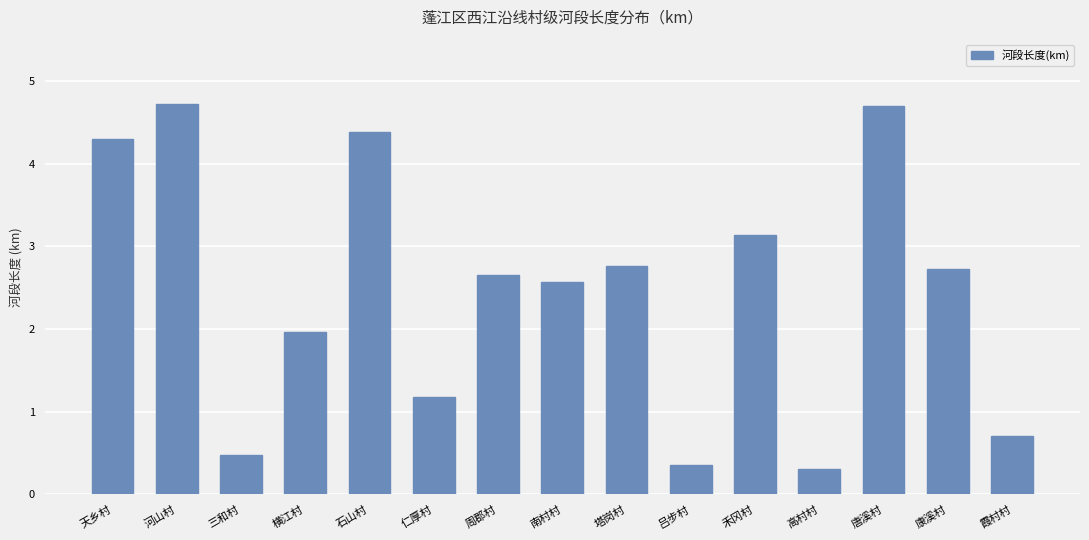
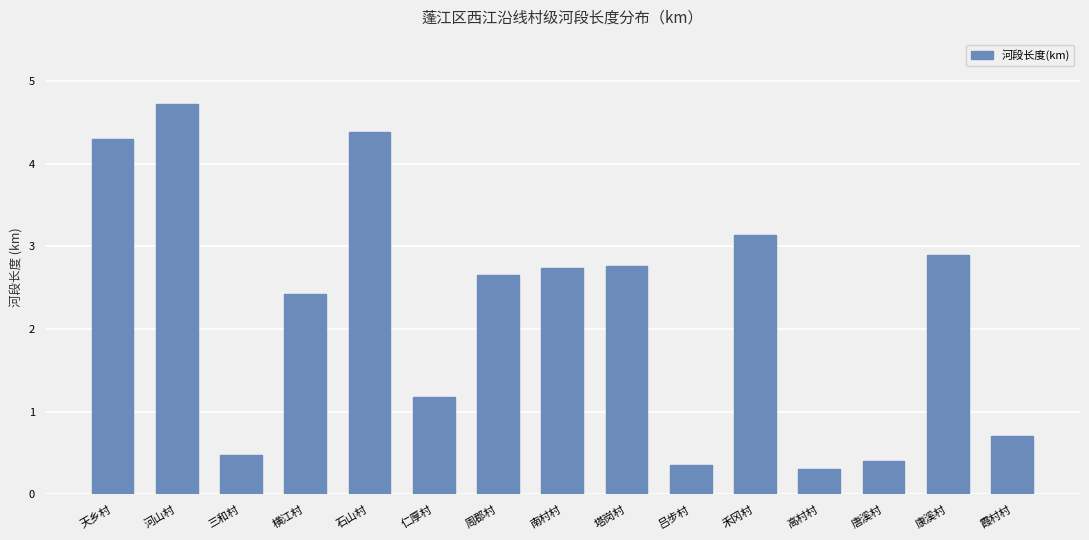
横江村: 2.0 -> 2.4
南村村: 2.6 -> 2.7
唐溪村: 4.7 -> 0.4
康溪村: 2.7 -> 2.9
